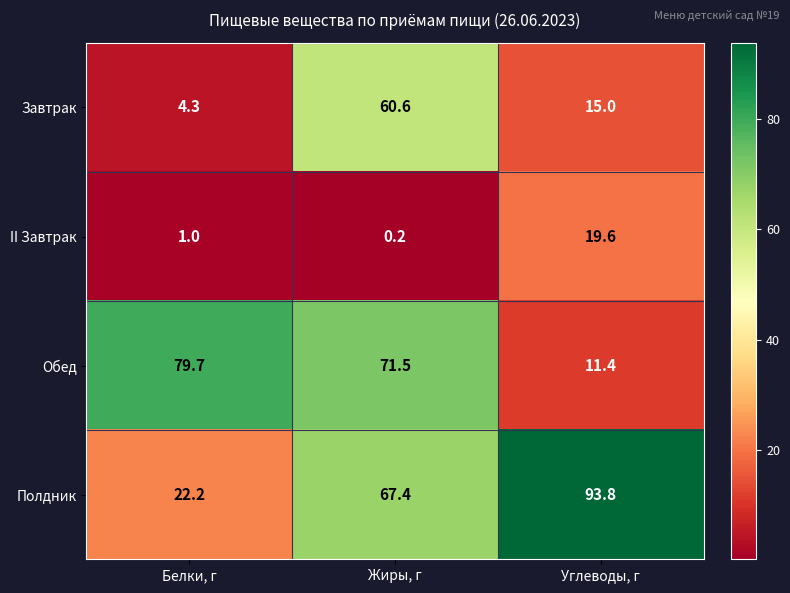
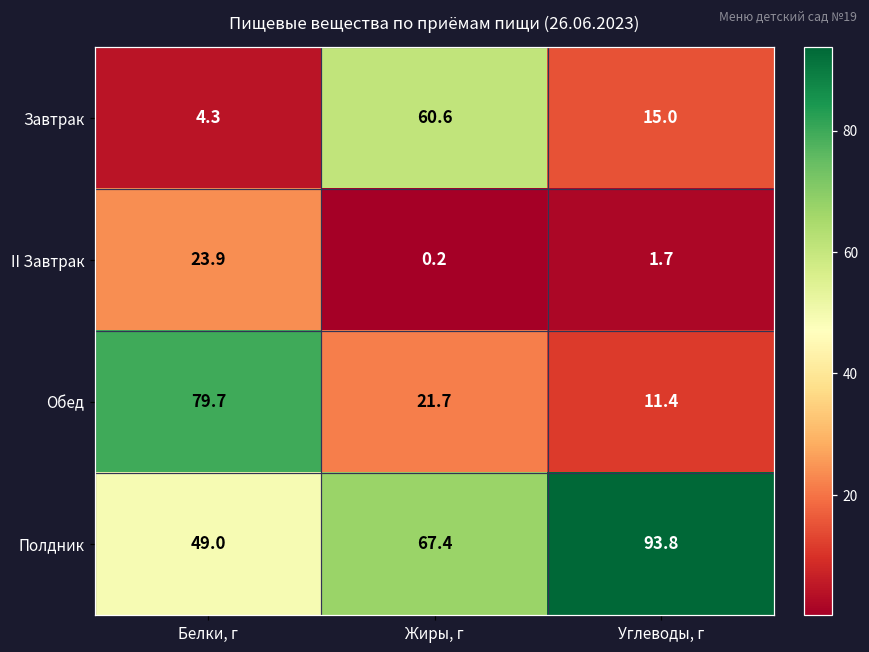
II Завтрак, Белки, г: 1.0 -> 23.9
II Завтрак, Углеводы, г: 19.6 -> 1.7
Обед, Жиры, г: 71.5 -> 21.7
Полдник, Белки, г: 22.2 -> 49.0
